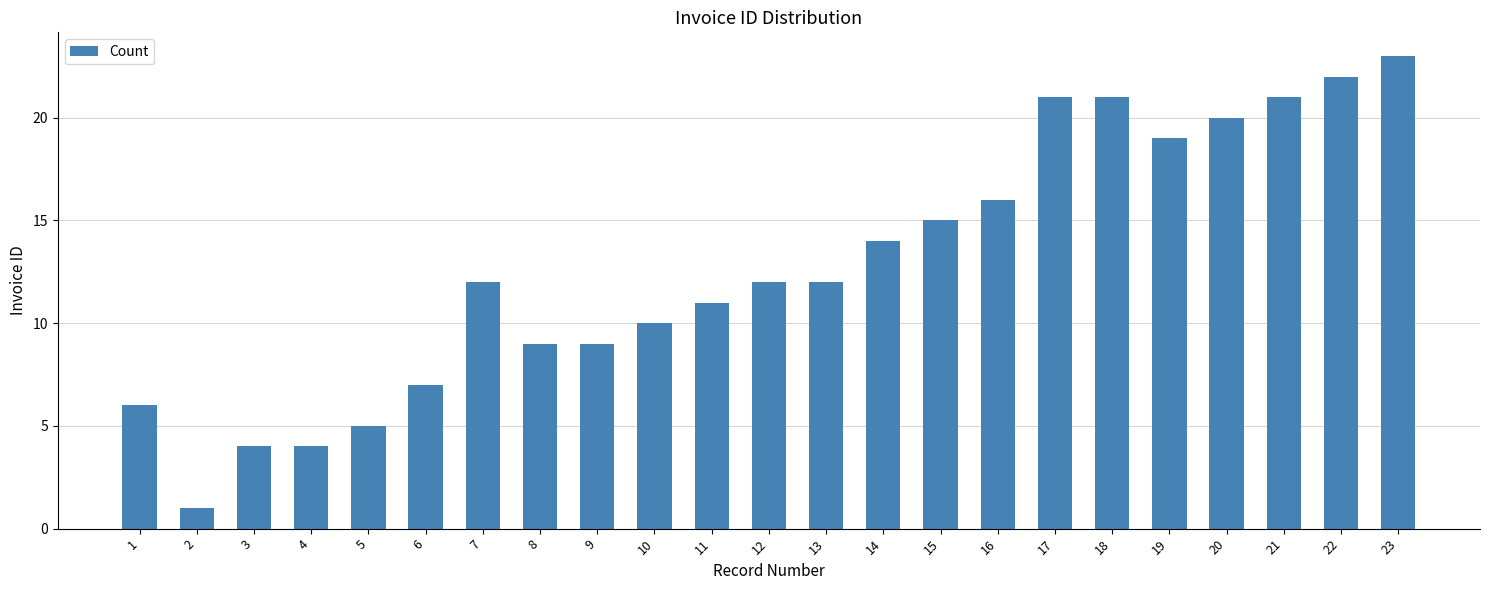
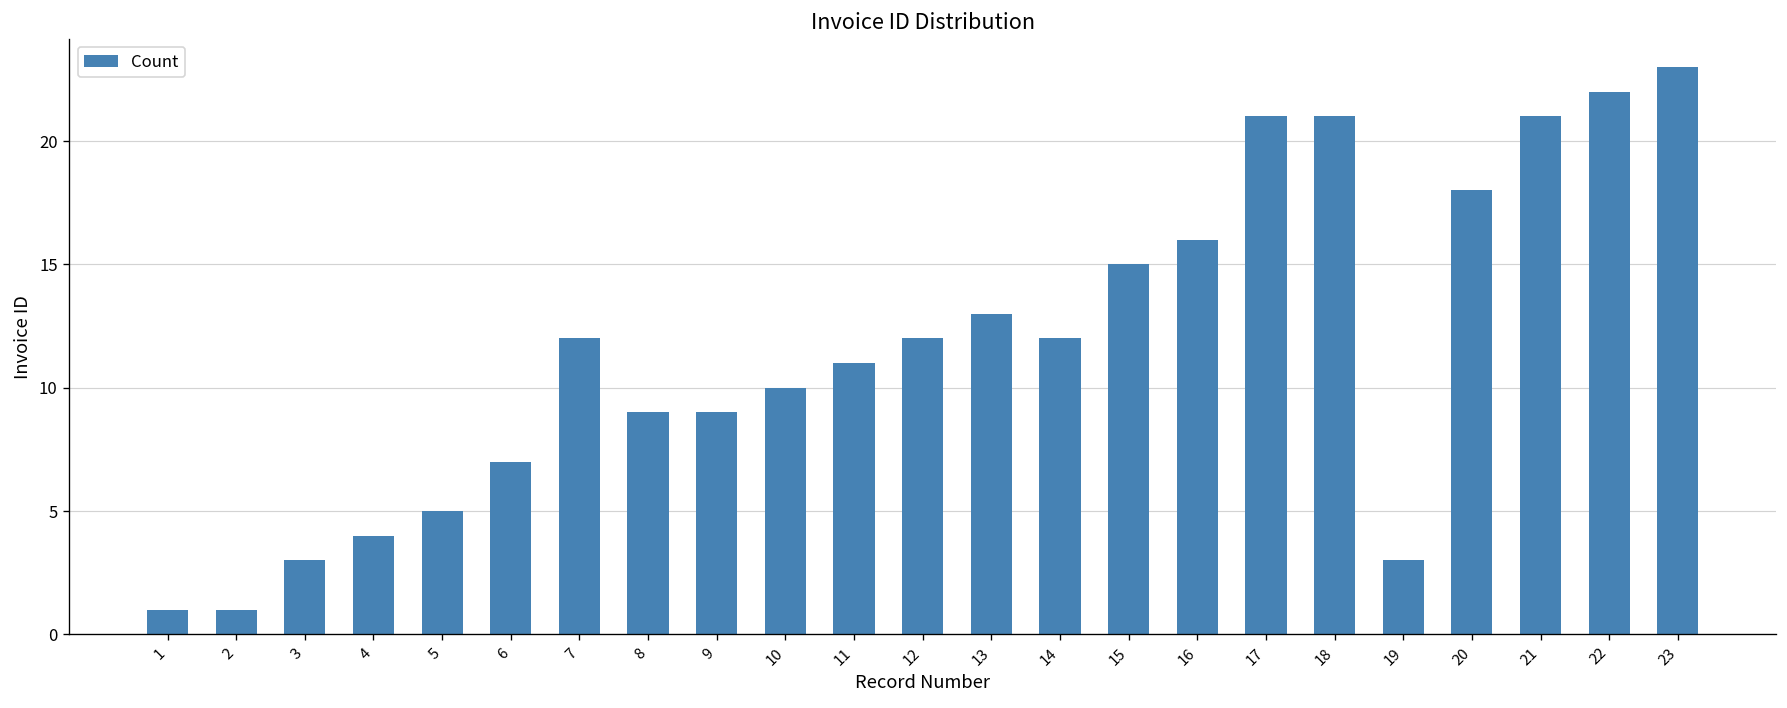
1: 6 -> 1
3: 4 -> 3
13: 12 -> 13
14: 14 -> 12
19: 19 -> 3
20: 20 -> 18
